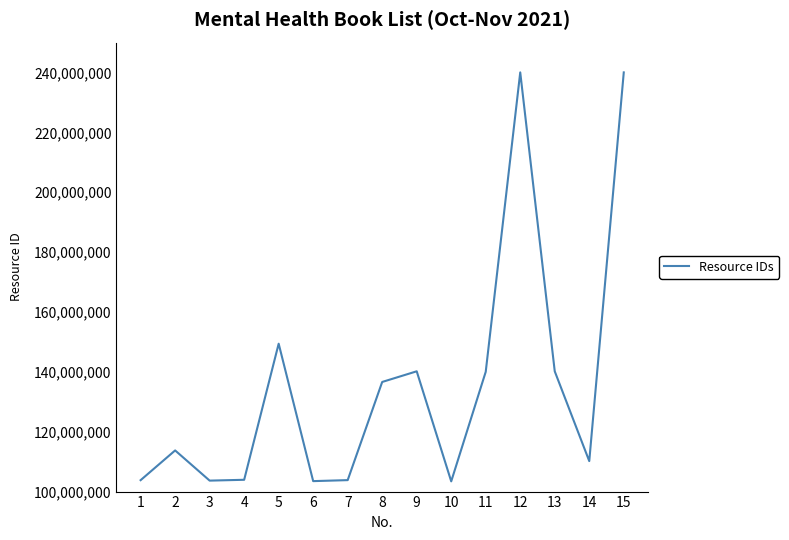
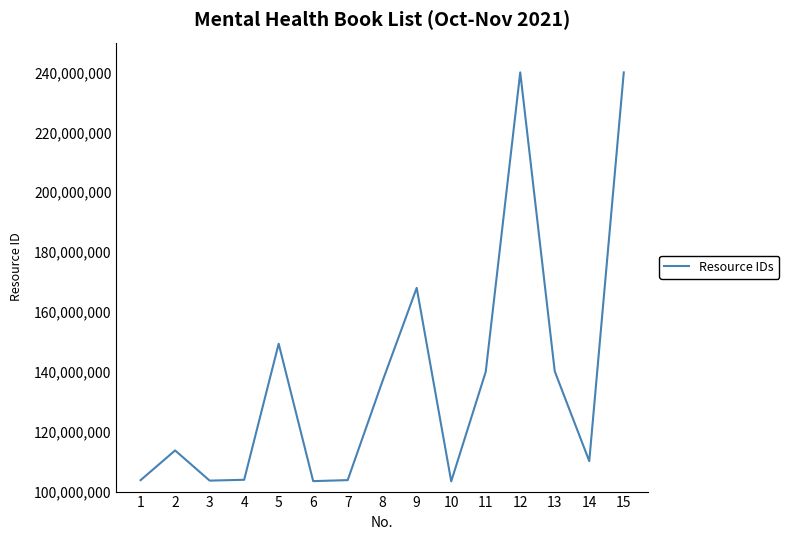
9: 140,000,000 -> 168,000,000
